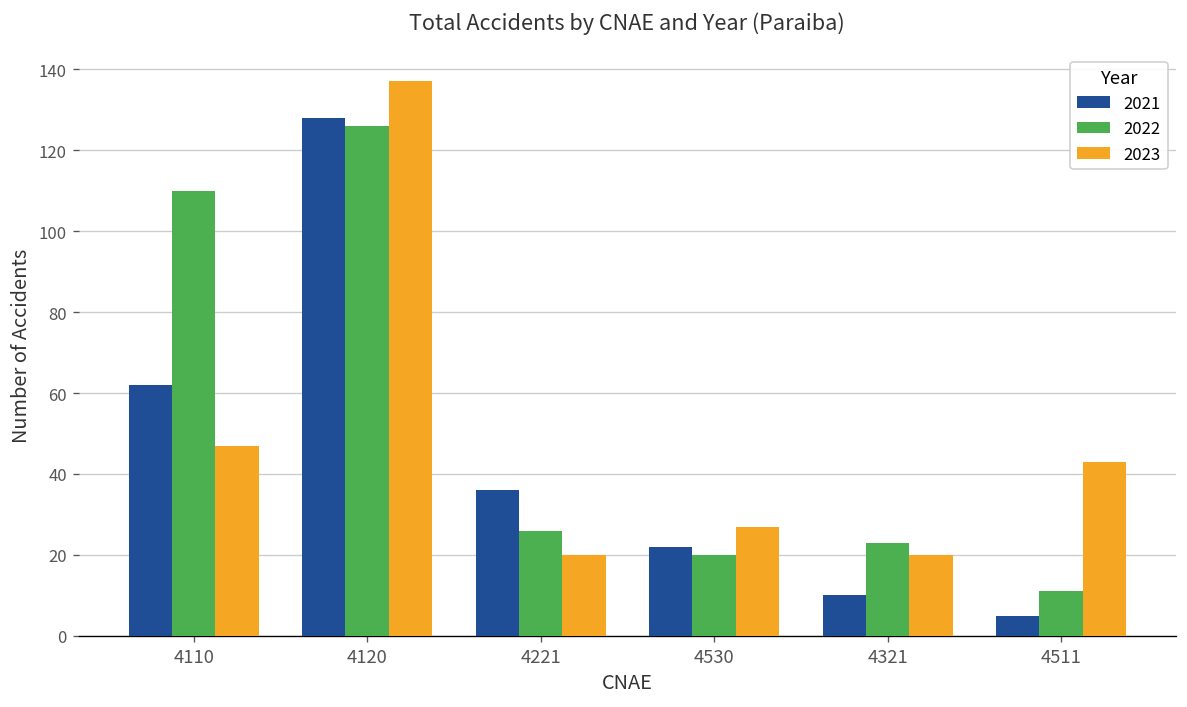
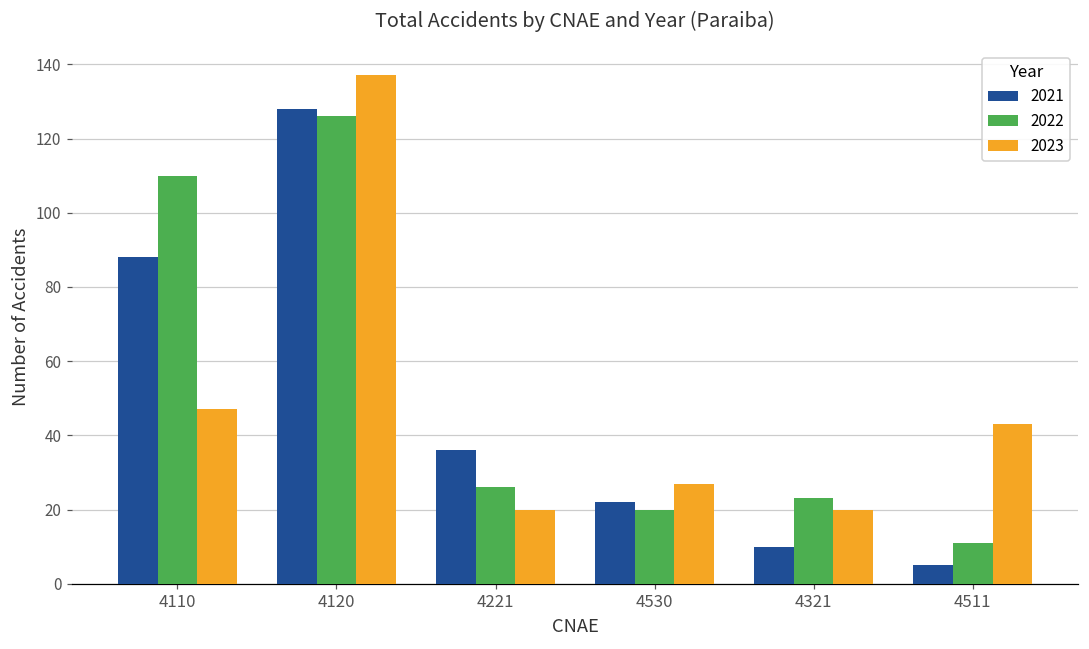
2021, 4110: 62 -> 88
